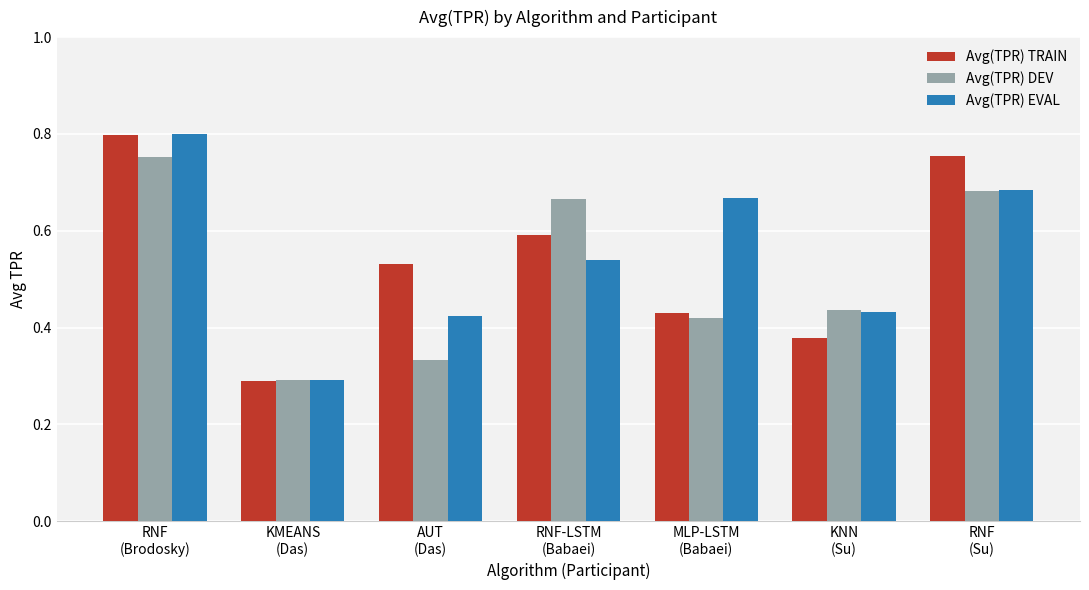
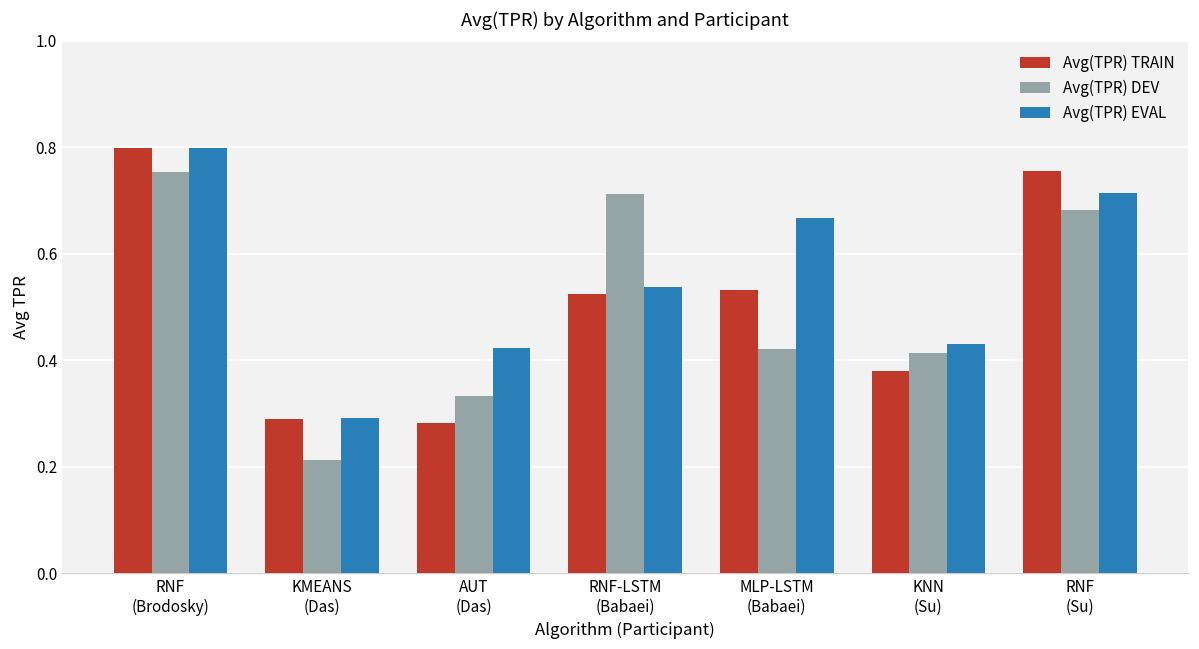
Avg(TPR) DEV, KMEANS (Das): 0.29 -> 0.21
Avg(TPR) TRAIN, AUT (Das): 0.53 -> 0.28
Avg(TPR) TRAIN, RNF-LSTM (Babaei): 0.59 -> 0.52
Avg(TPR) DEV, RNF-LSTM (Babaei): 0.67 -> 0.71
Avg(TPR) TRAIN, MLP-LSTM (Babaei): 0.43 -> 0.53
Avg(TPR) DEV, KNN (Su): 0.44 -> 0.41
Avg(TPR) EVAL, RNF (Su): 0.68 -> 0.71
